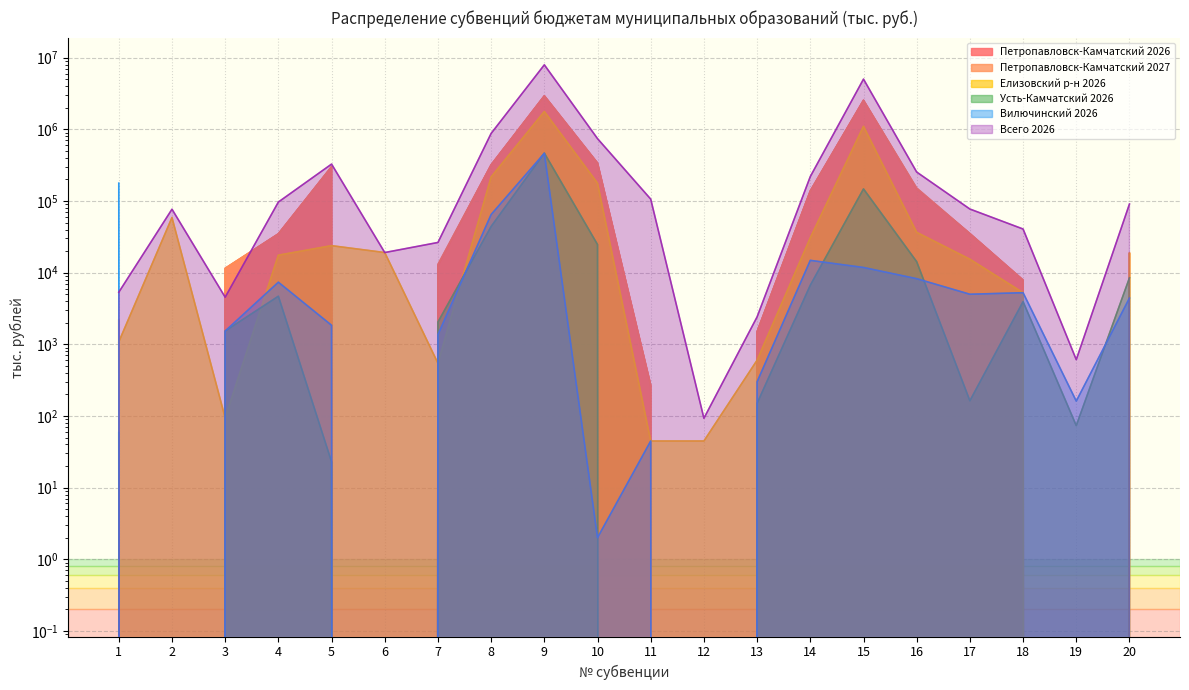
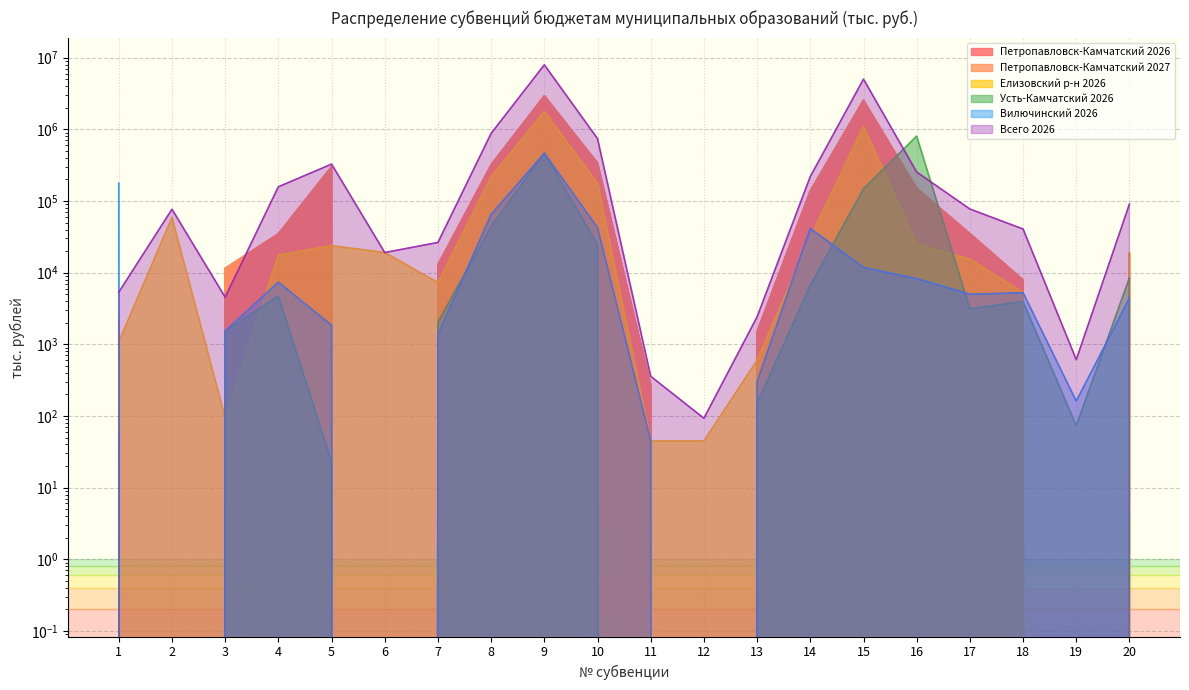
Всего 2026, 4: 100000 -> 160000
Елизовский р-н 2026, 7: 500 -> 7000
Вилючинский 2026, 10: 2 -> 40000
Всего 2026, 11: 110000 -> 400
Вилючинский 2026, 14: 15000 -> 40000
Елизовский р-н 2026, 16: 40000 -> 25000
Усть-Камчатский 2026, 16: 14000 -> 800000
Усть-Камчатский 2026, 17: 160 -> 3000
